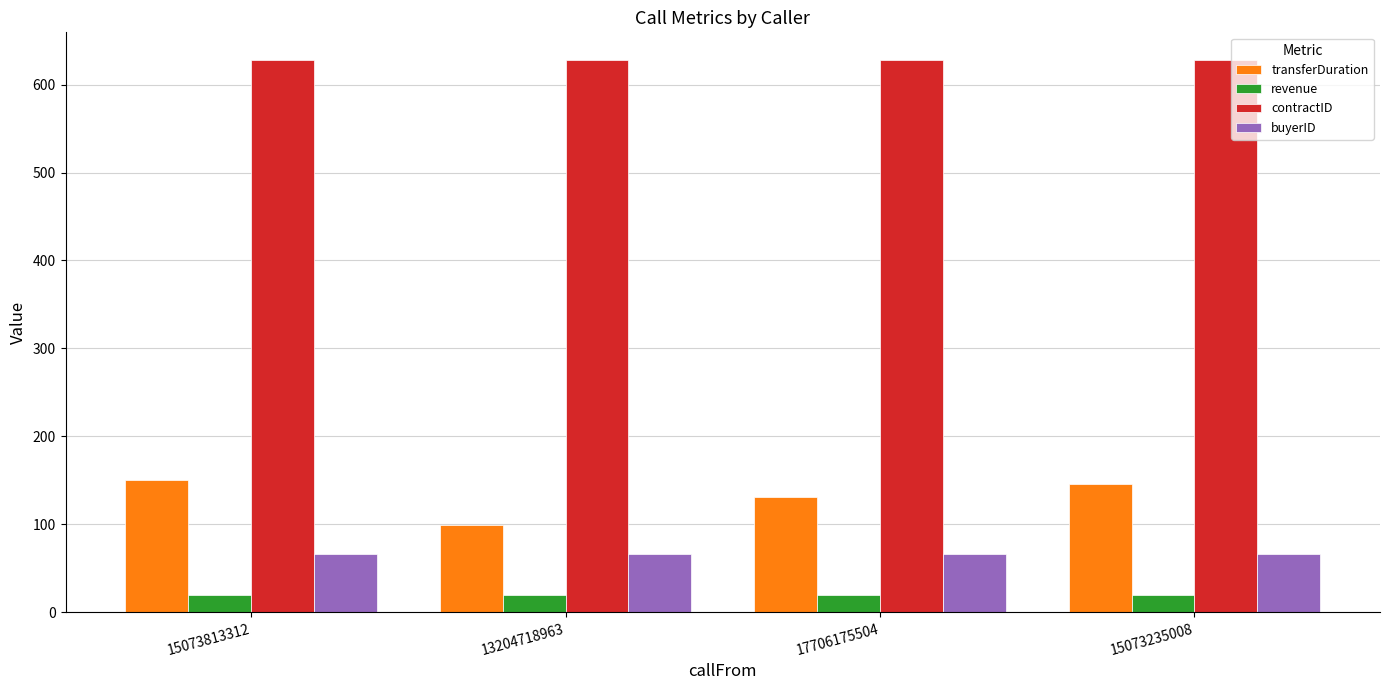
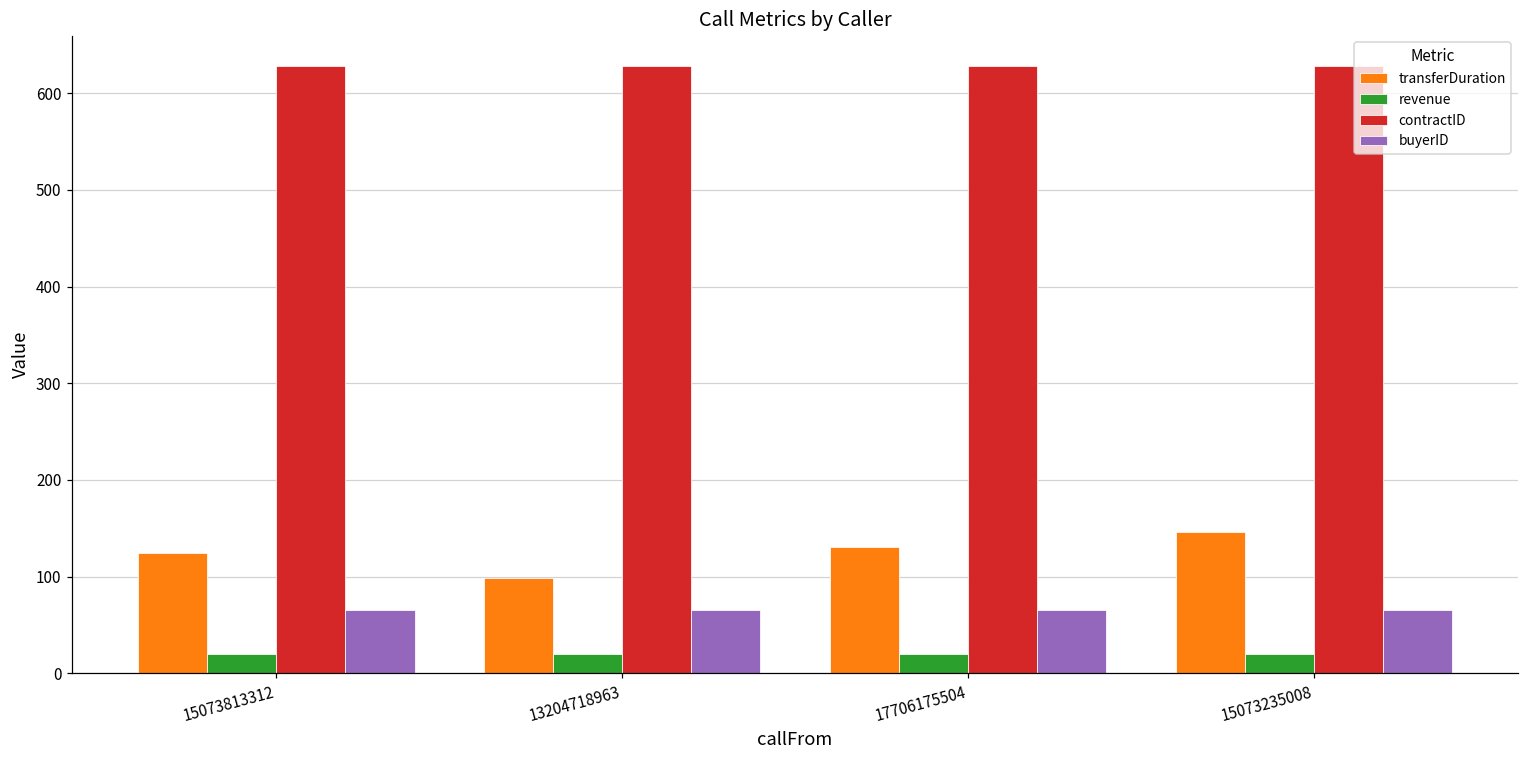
transferDuration, 15073813312: 150 -> 130
